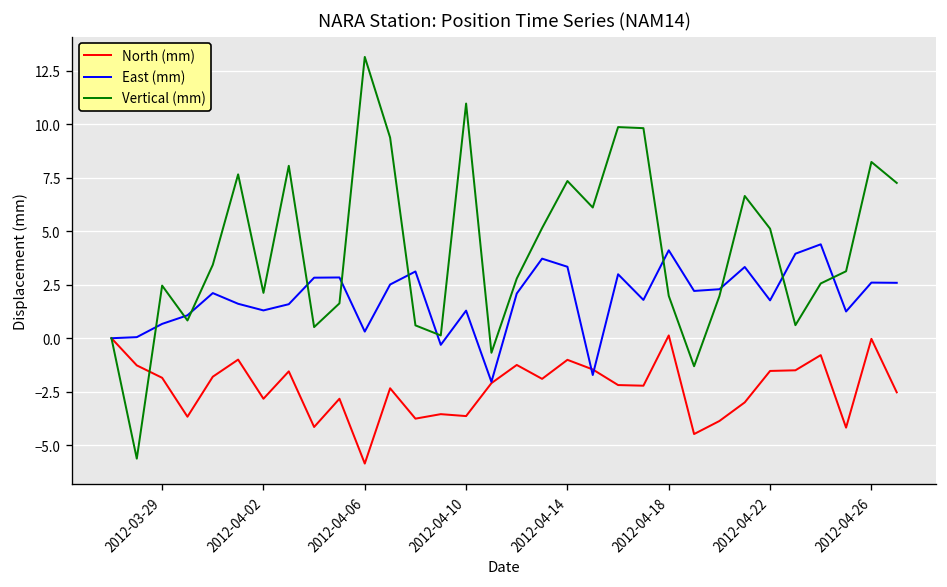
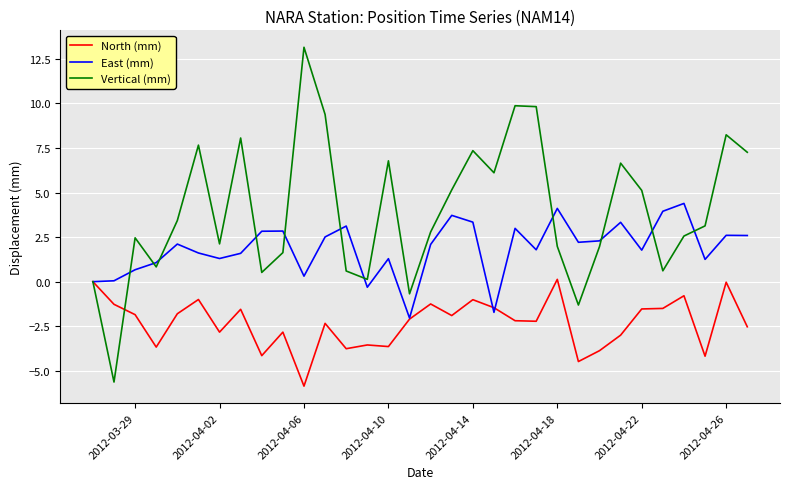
Vertical (mm), 2012-04-10: 11.0 -> 6.8
